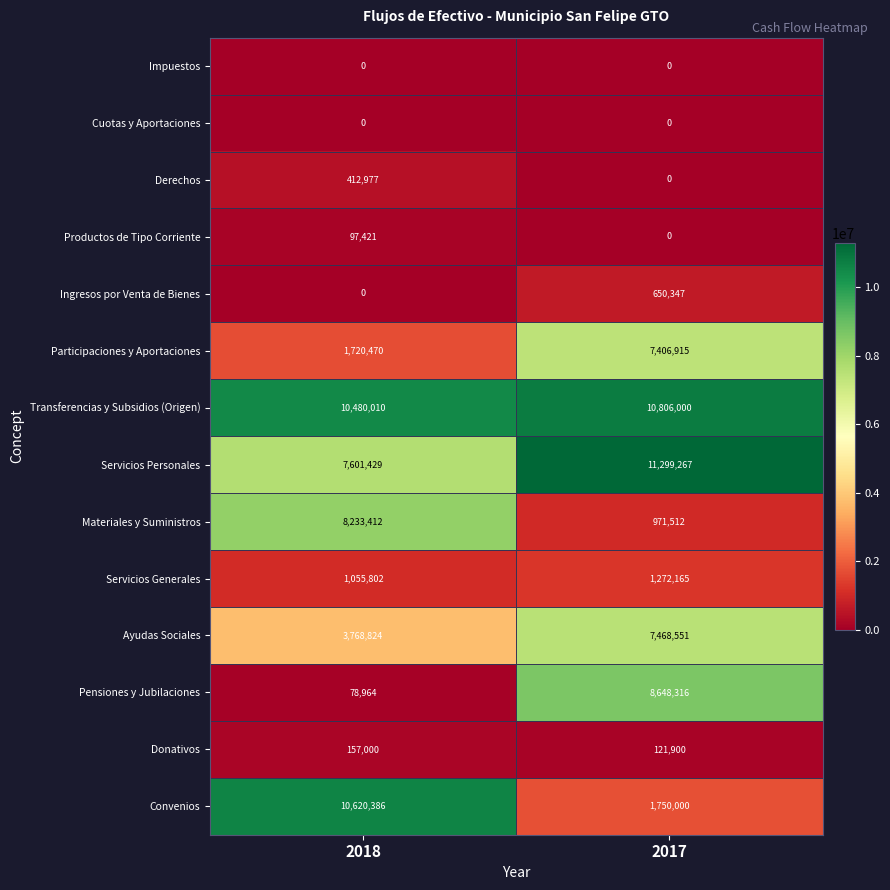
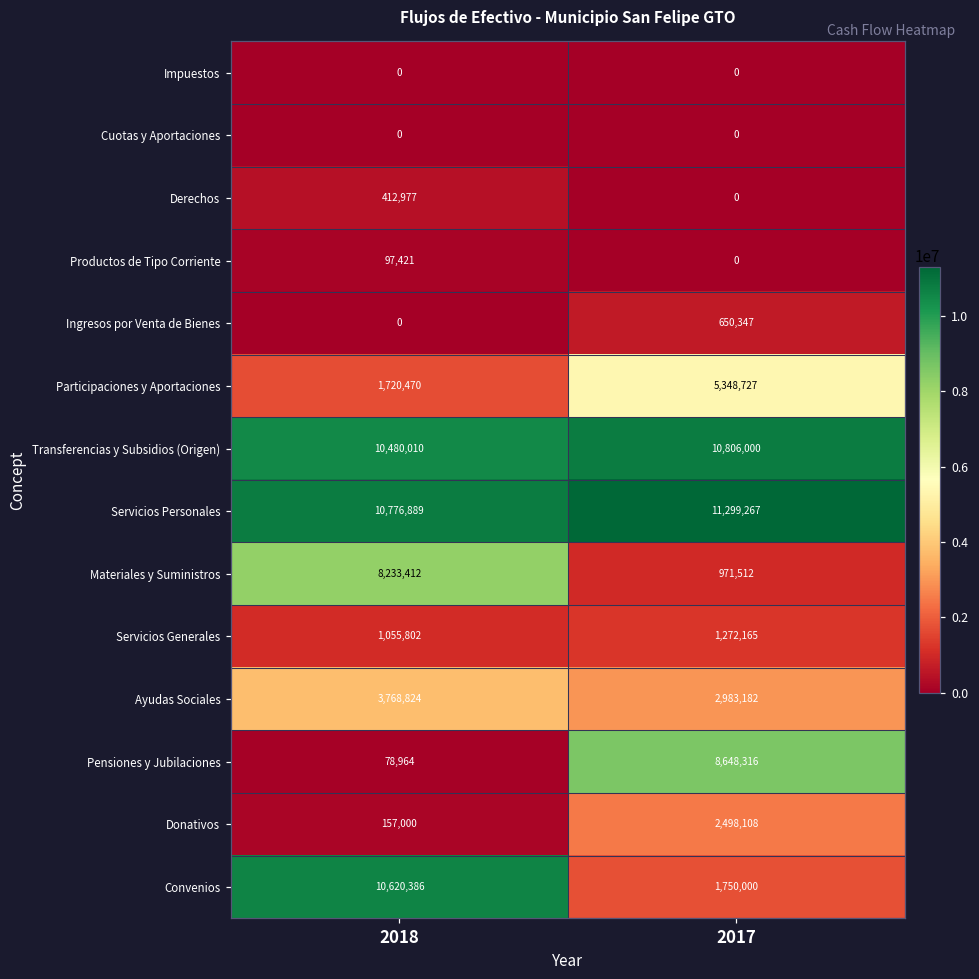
Participaciones y Aportaciones, 2017: 7,406,915 -> 5,348,727
Servicios Personales, 2018: 7,601,429 -> 10,776,889
Ayudas Sociales, 2017: 7,468,551 -> 2,983,182
Donativos, 2017: 121,900 -> 2,498,108
